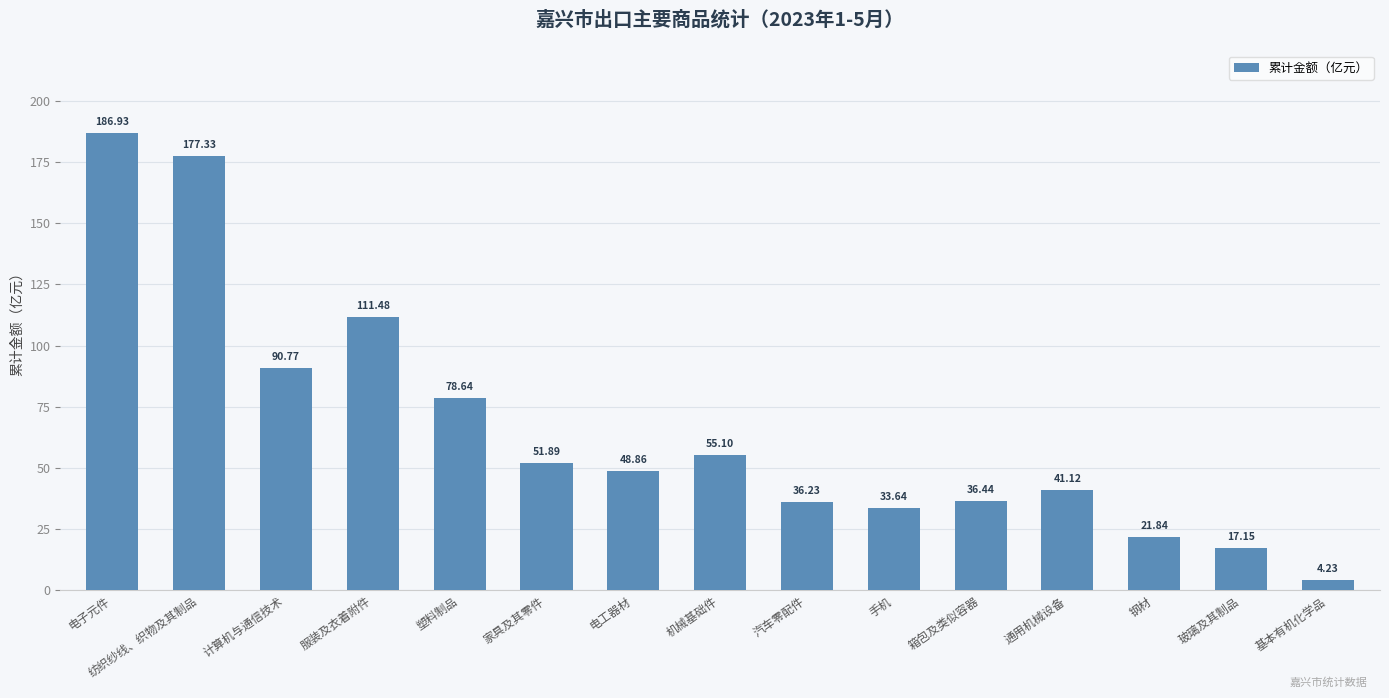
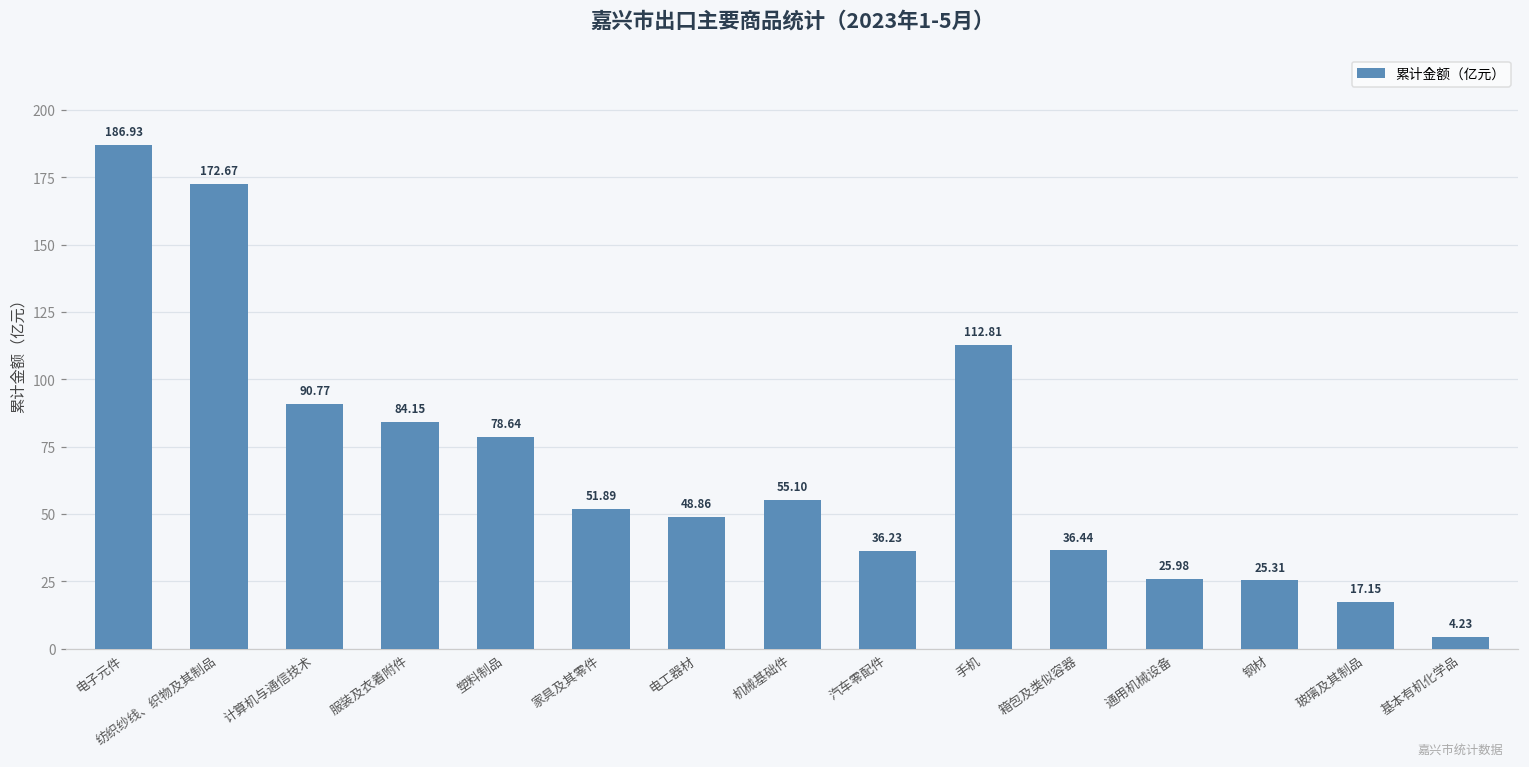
纺织纱线、织物及其制品: 177.33 -> 172.67
服装及衣着附件: 111.48 -> 84.15
手机: 33.64 -> 112.81
通用机械设备: 41.12 -> 25.98
钢材: 21.84 -> 25.31
